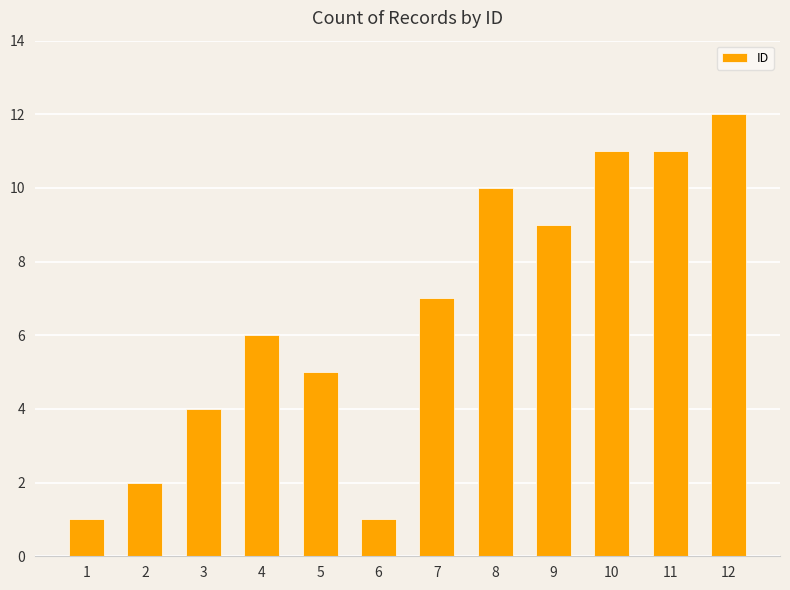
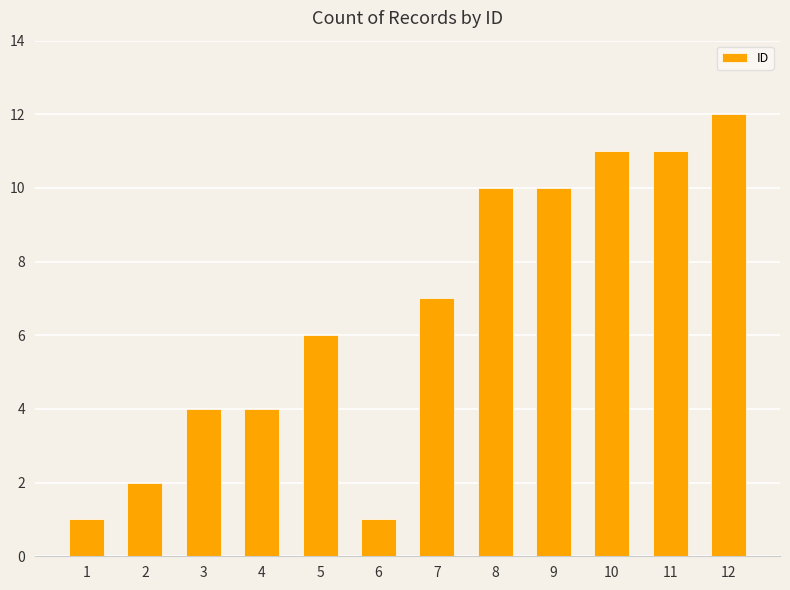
4: 6 -> 4
5: 5 -> 6
9: 9 -> 10
